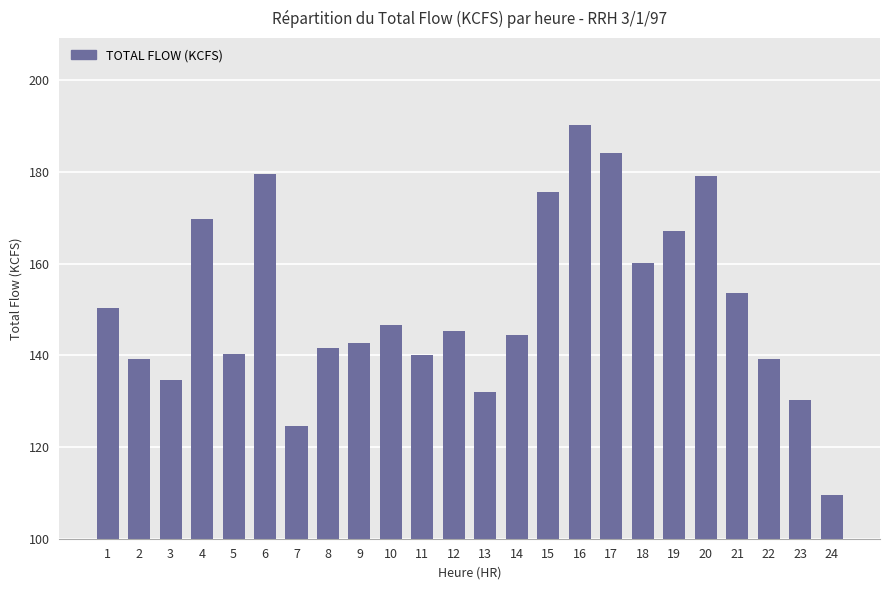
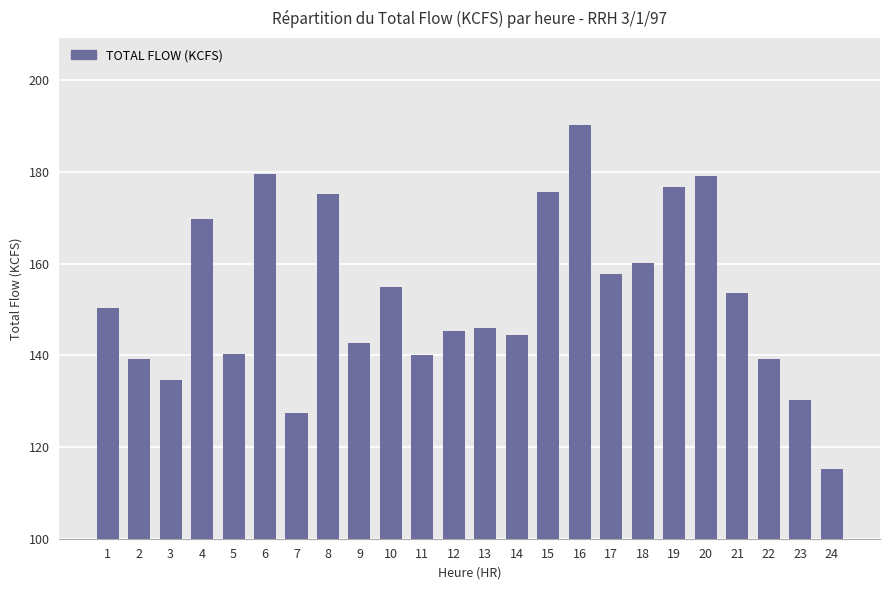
7: 125 -> 128
8: 142 -> 175
10: 147 -> 155
13: 132 -> 146
17: 184 -> 158
19: 167 -> 177
24: 110 -> 115
